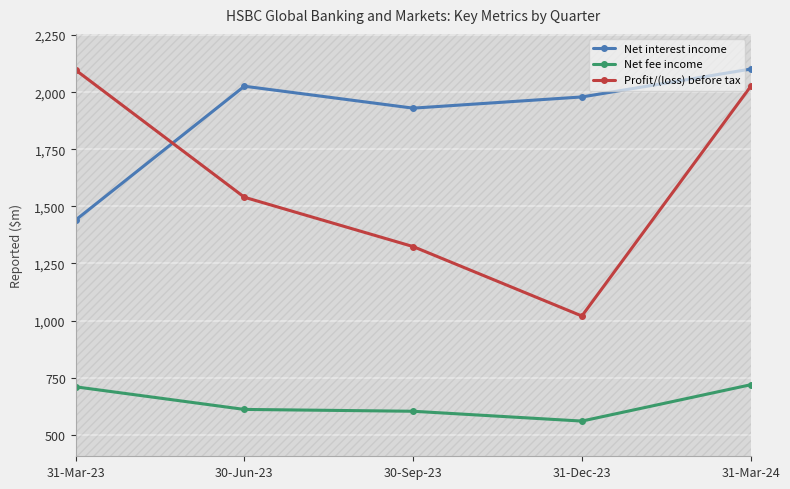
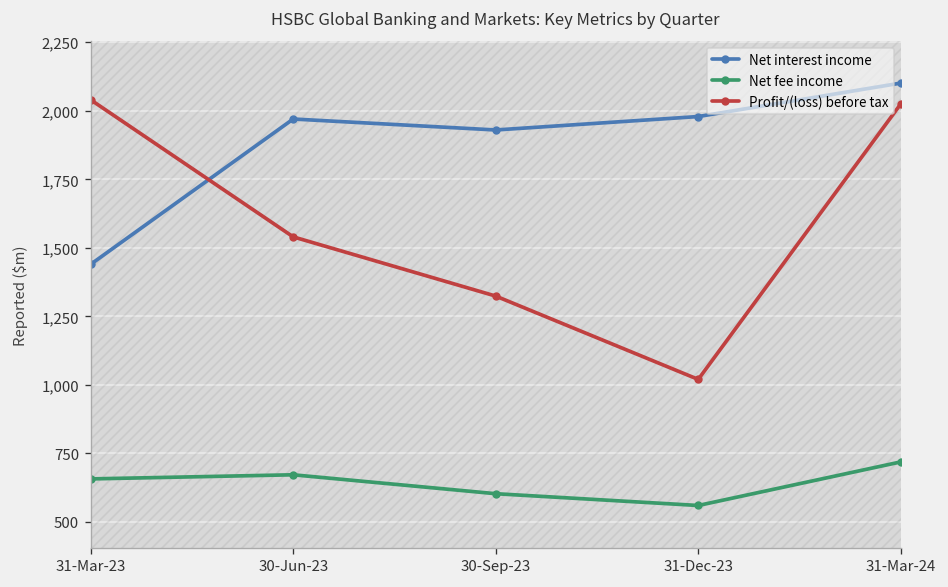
Net fee income, 31-Mar-23: 710 -> 660
Profit/(loss) before tax, 31-Mar-23: 2,100 -> 2,040
Net interest income, 30-Jun-23: 2,030 -> 1,970
Net fee income, 30-Jun-23: 610 -> 670
